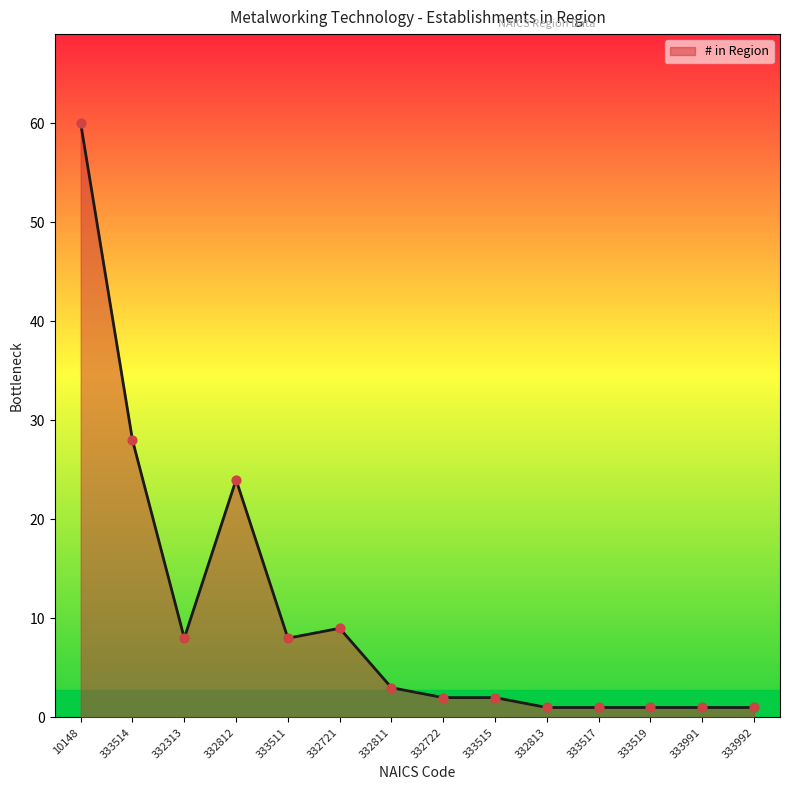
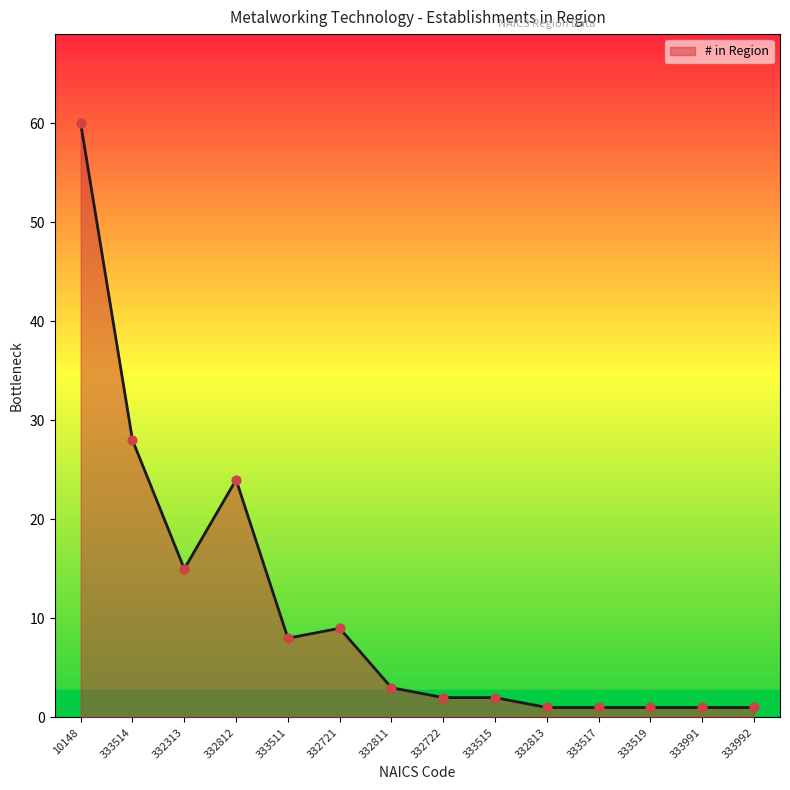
332313: 8 -> 15
